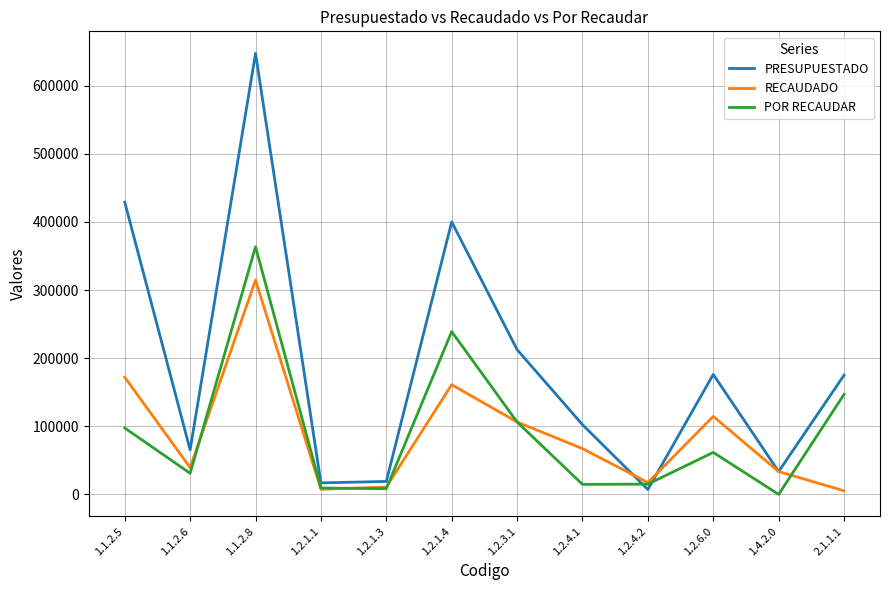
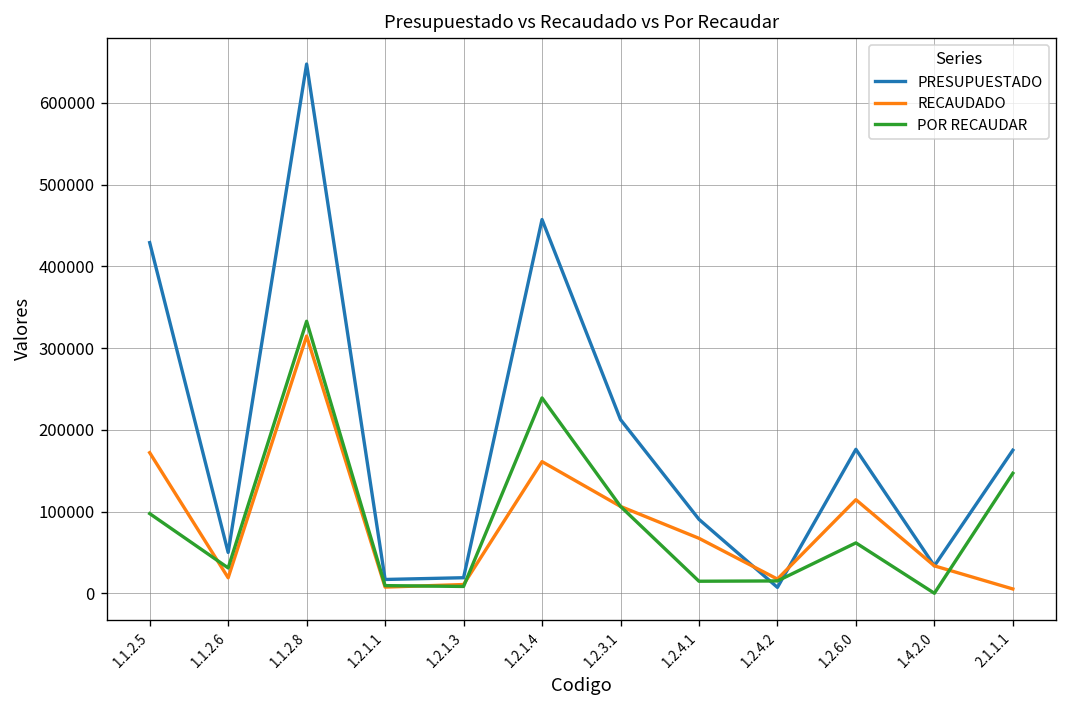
PRESUPUESTADO, 1.1.2.6: 70000 -> 50000
RECAUDADO, 1.1.2.6: 40000 -> 20000
POR RECAUDAR, 1.1.2.8: 360000 -> 330000
PRESUPUESTADO, 1.2.1.4: 400000 -> 460000
PRESUPUESTADO, 1.2.4.1: 100000 -> 90000
